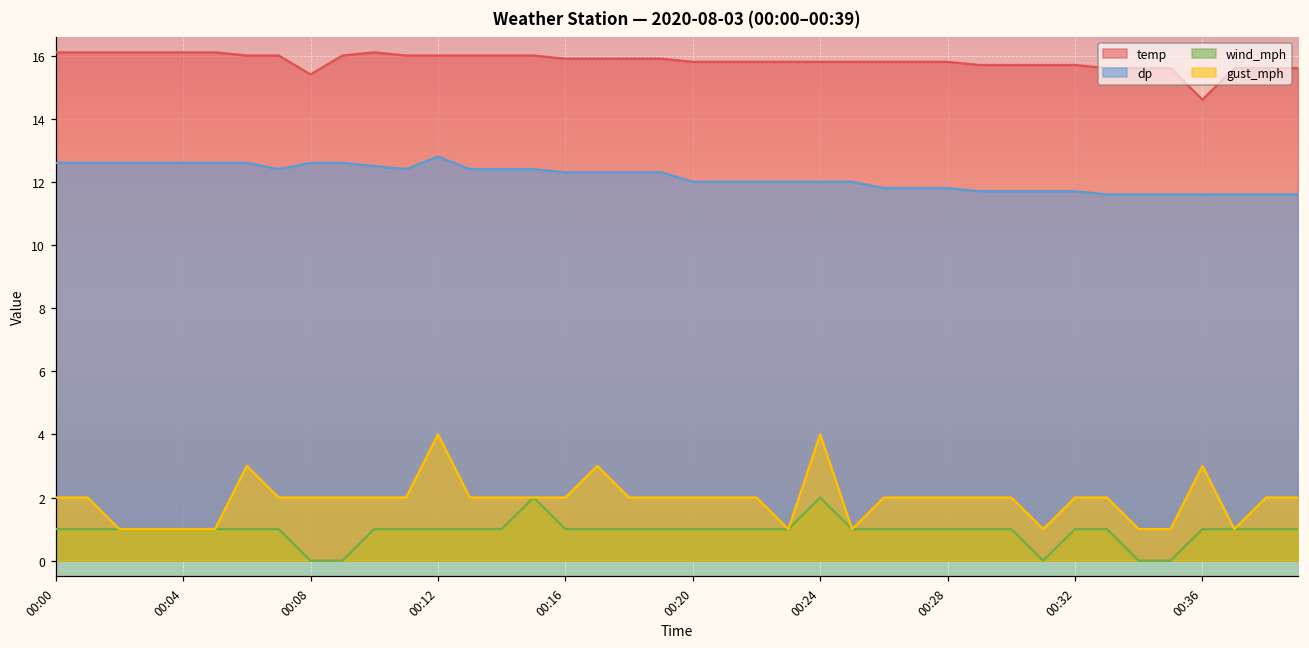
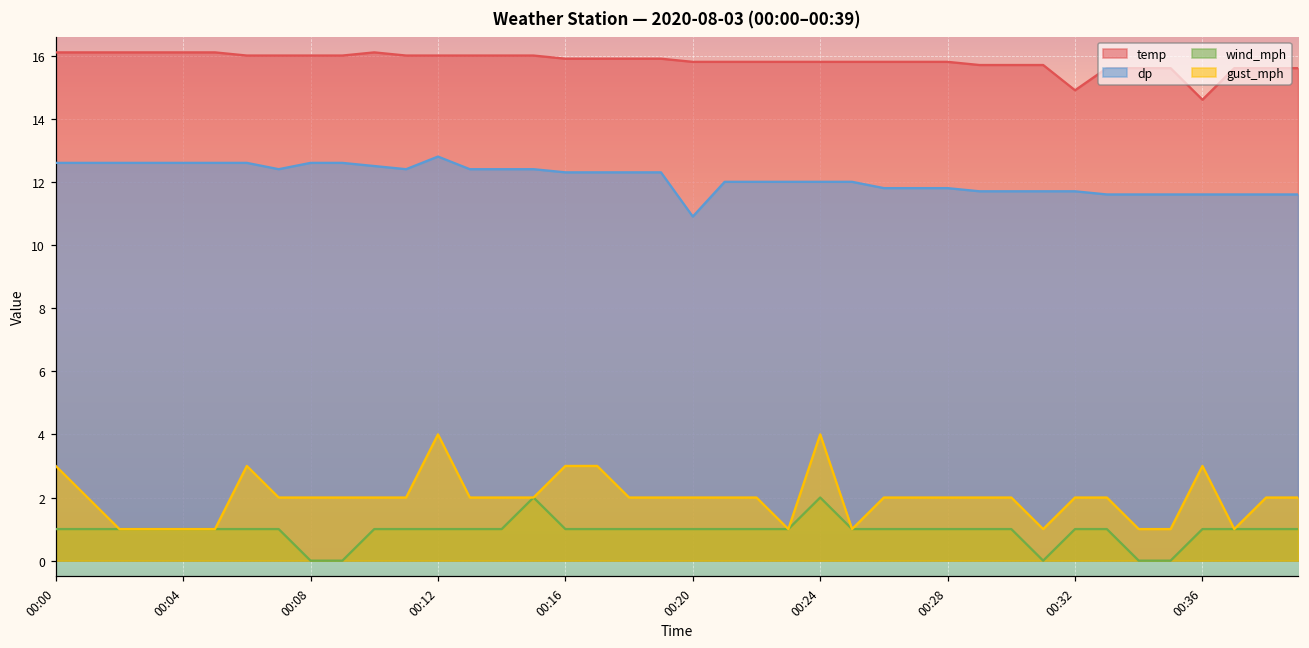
gust_mph, 00:00: 2 -> 3
temp, 00:08: 15.4 -> 16.0
gust_mph, 00:16: 2 -> 3
dp, 00:20: 12.0 -> 10.9
temp, 00:32: 15.7 -> 14.9
